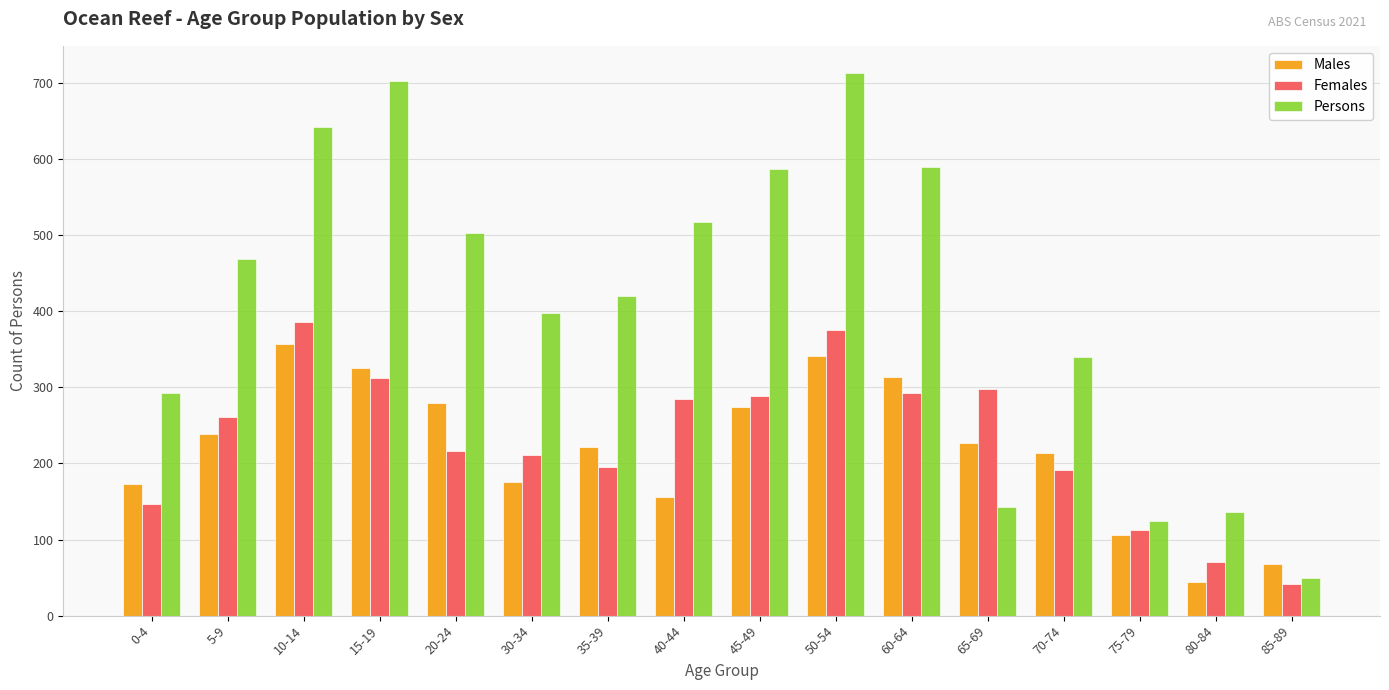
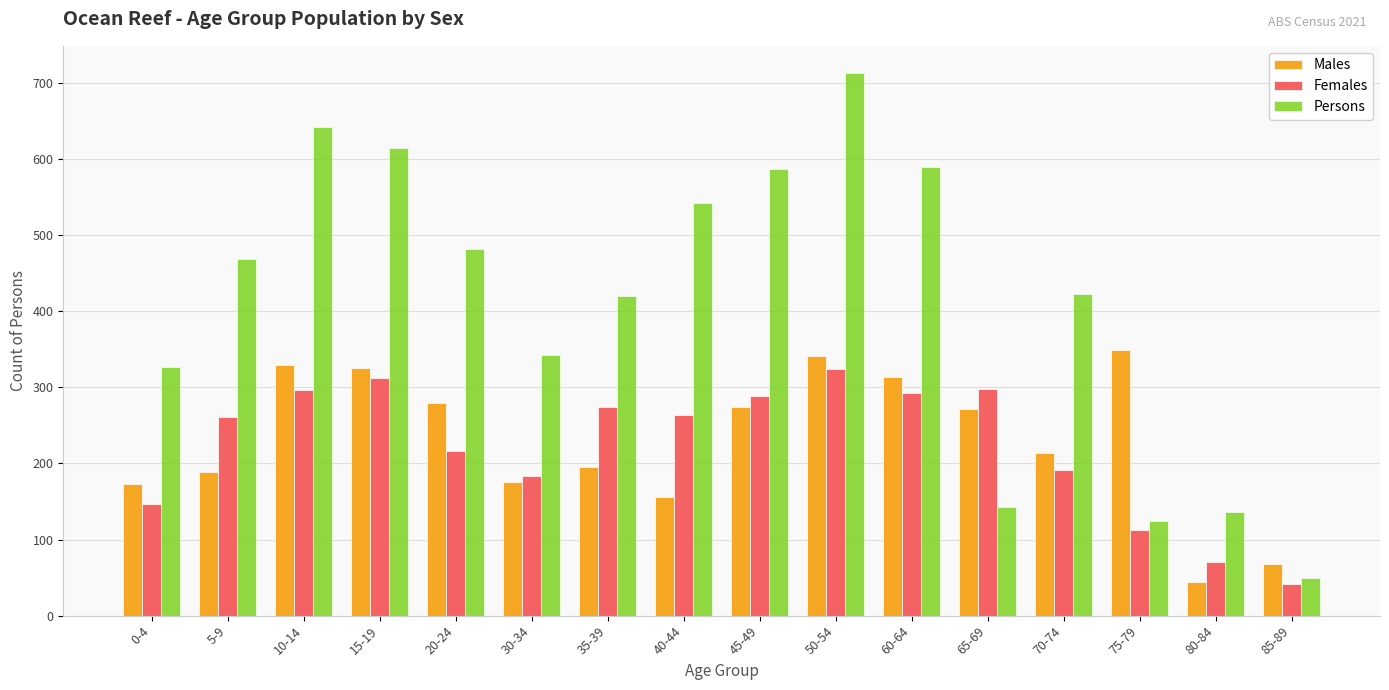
Persons, 0-4: 290 -> 330
Males, 5-9: 240 -> 190
Males, 10-14: 360 -> 330
Females, 10-14: 390 -> 300
Persons, 15-19: 700 -> 610
Persons, 20-24: 500 -> 480
Females, 30-34: 210 -> 180
Persons, 30-34: 400 -> 340
Males, 35-39: 220 -> 200
Females, 35-39: 200 -> 270
Females, 40-44: 280 -> 260
Persons, 40-44: 520 -> 540
Females, 50-54: 380 -> 320
Males, 65-69: 230 -> 270
Persons, 70-74: 340 -> 420
Males, 75-79: 110 -> 350
